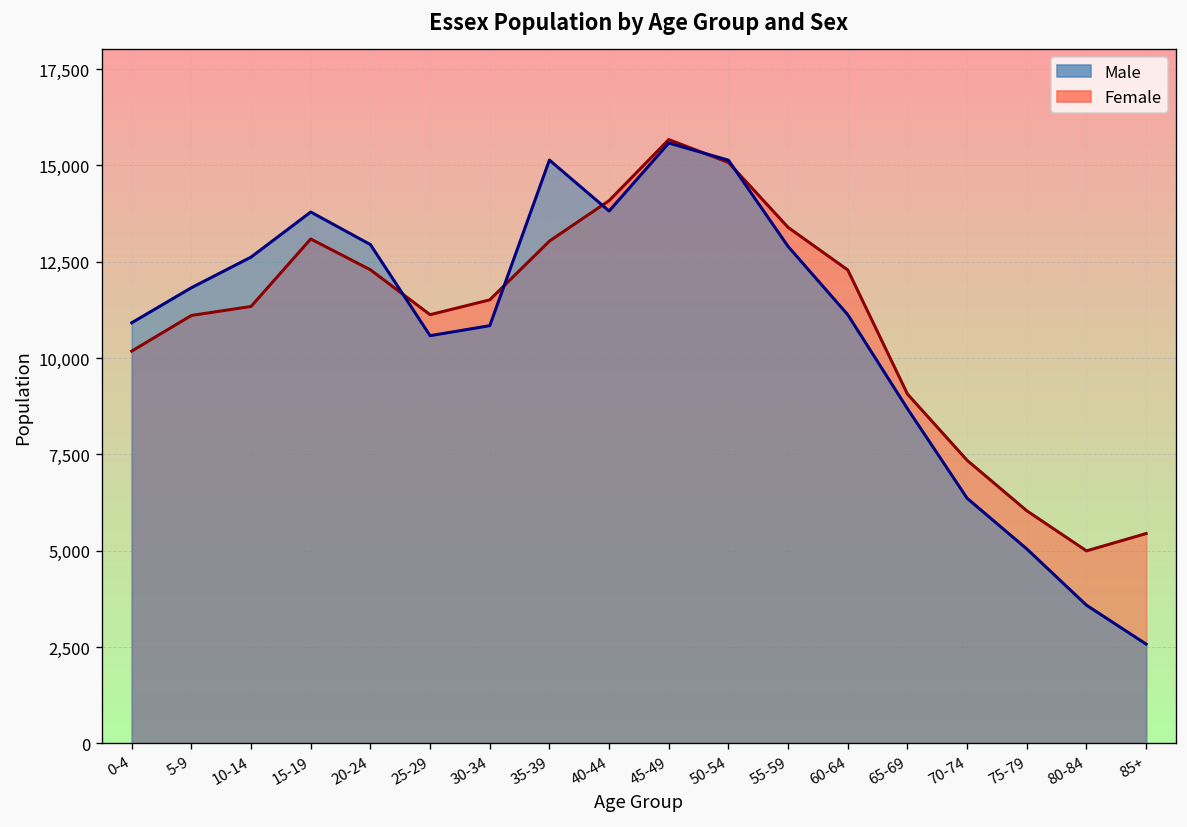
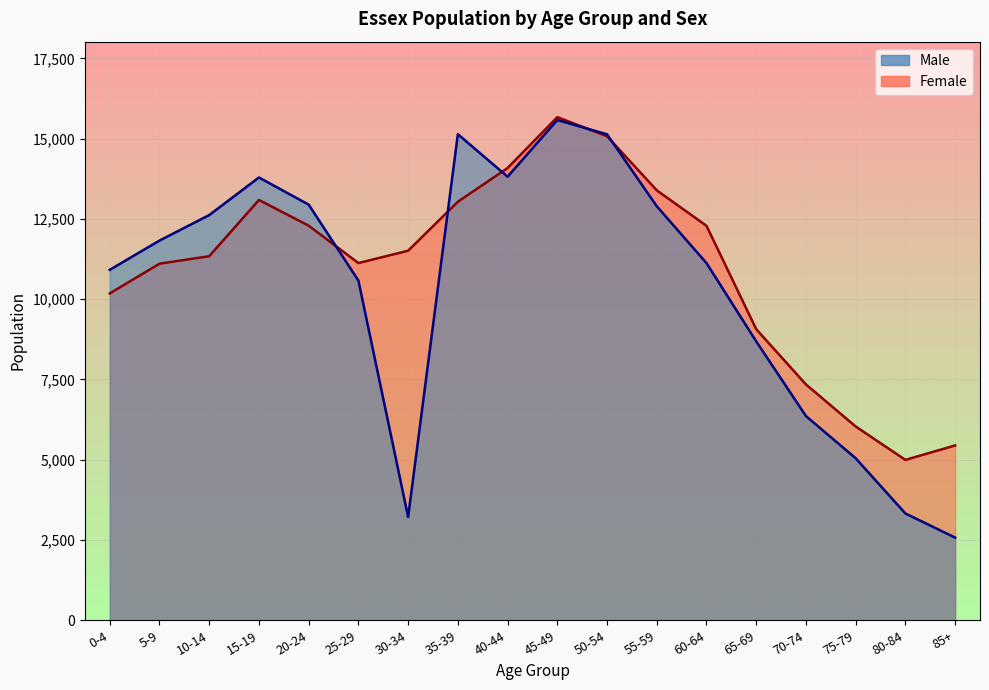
Male, 30-34: 10,800 -> 3,200
Male, 80-84: 3,600 -> 3,300
